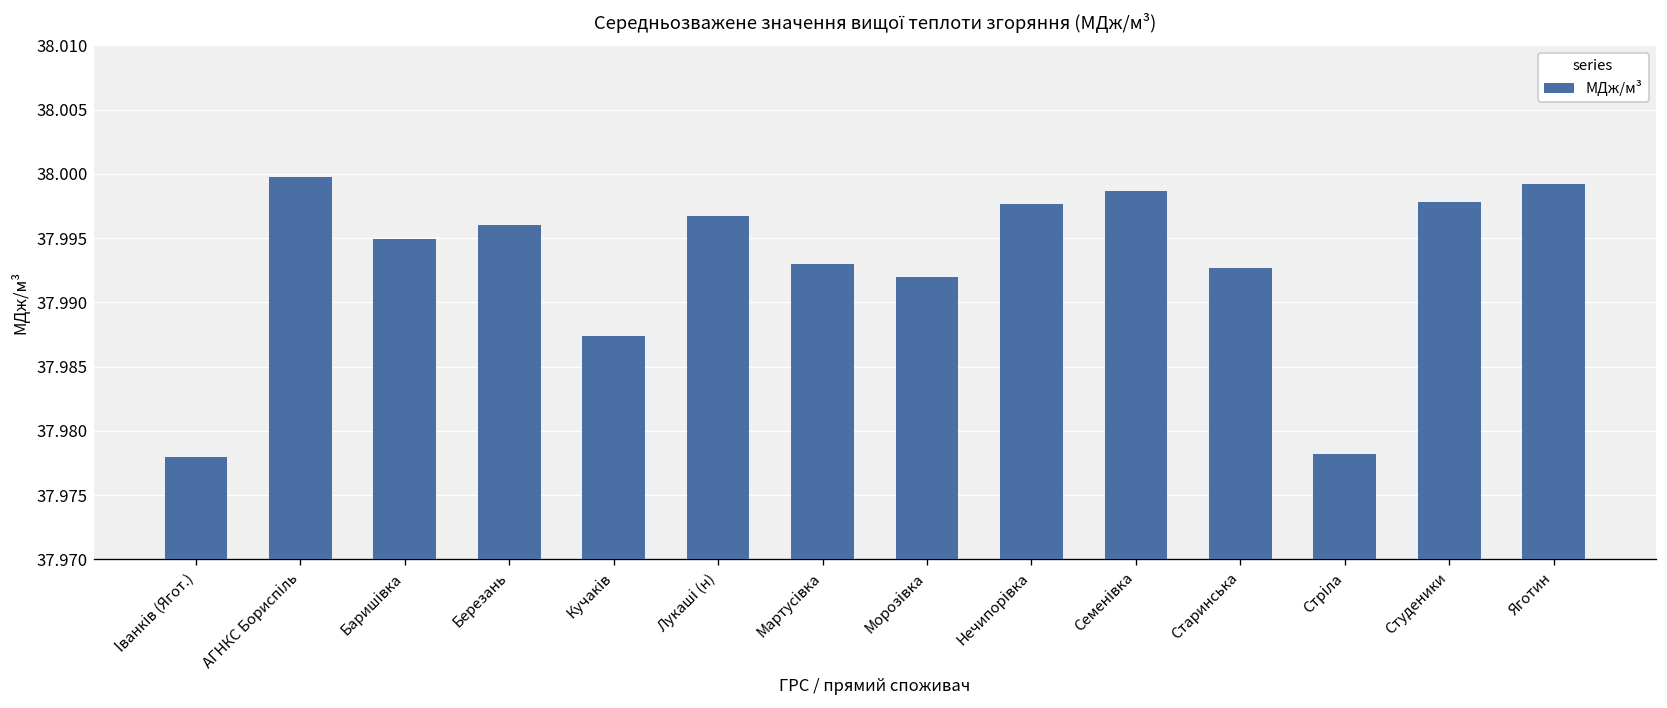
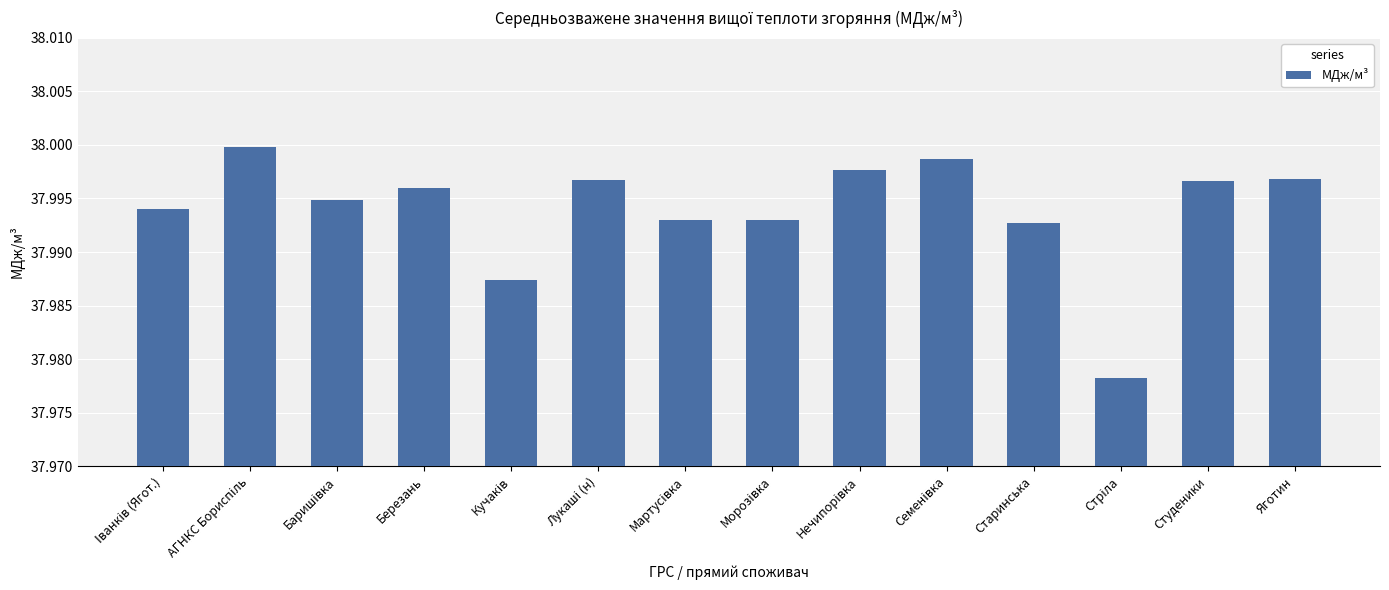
Іванків (Ягот.): 37.978 -> 37.994
Морозівка: 37.992 -> 37.993
Студеники: 37.9978 -> 37.9966
Яготин: 37.9992 -> 37.9968
